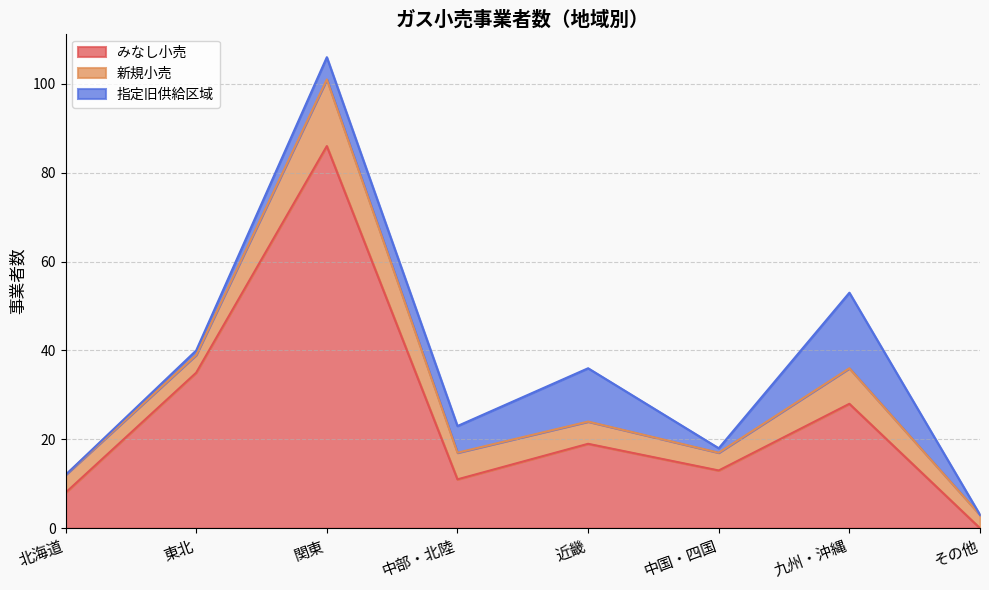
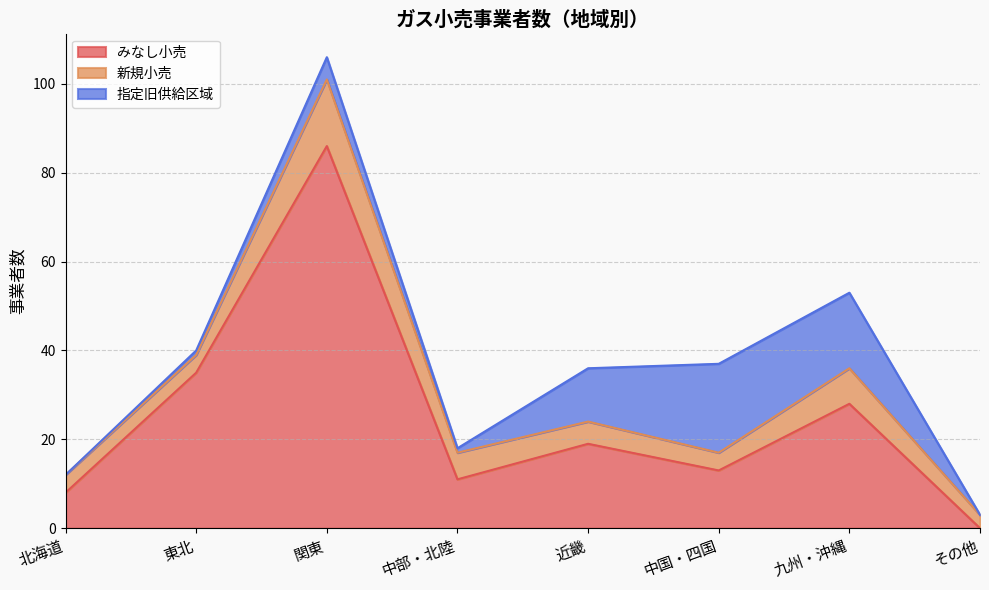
指定旧供給区域, 中部・北陸: 6 -> 1
指定旧供給区域, 中国・四国: 1 -> 20
